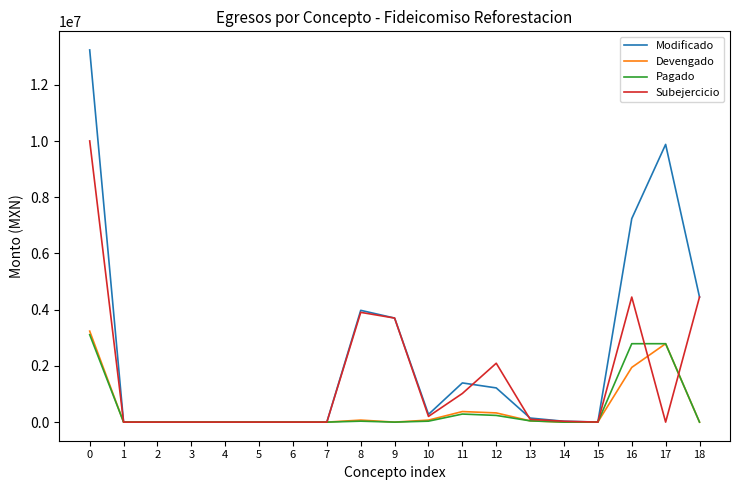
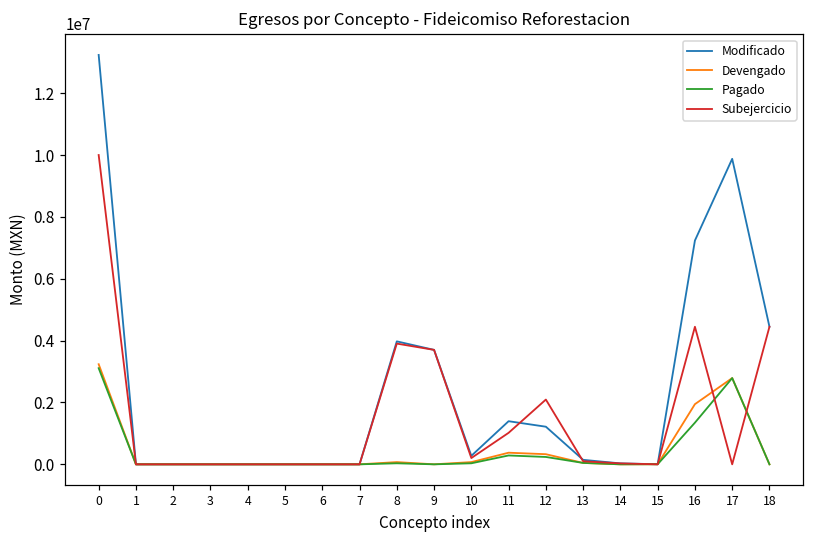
Pagado, 16: 2800000 -> 1300000
